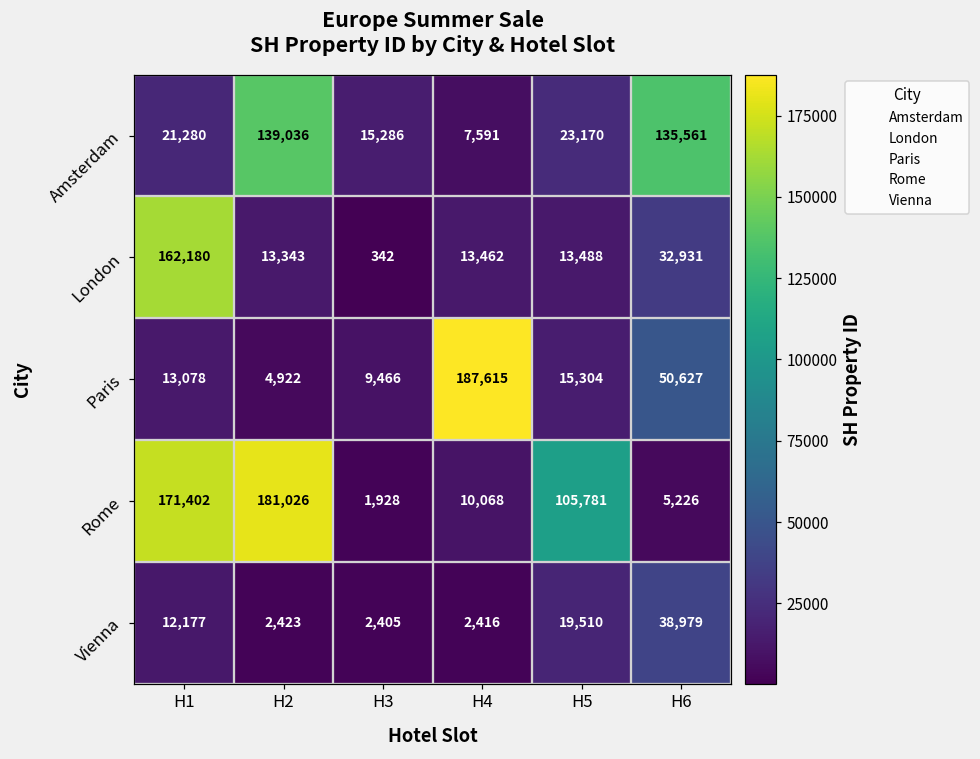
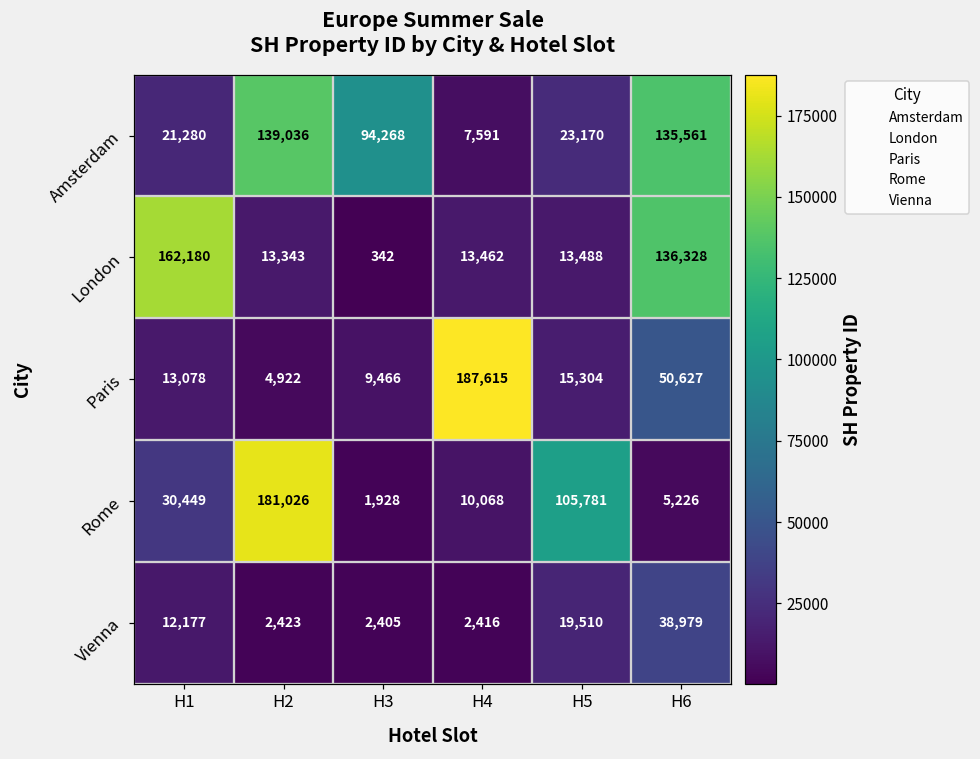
Amsterdam, H3: 15,286 -> 94,268
London, H6: 32,931 -> 136,328
Rome, H1: 171,402 -> 30,449
